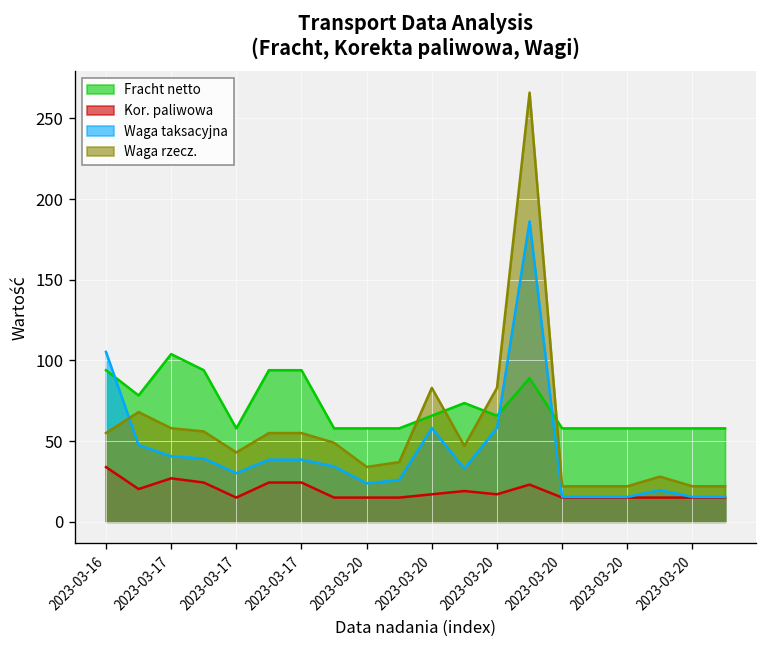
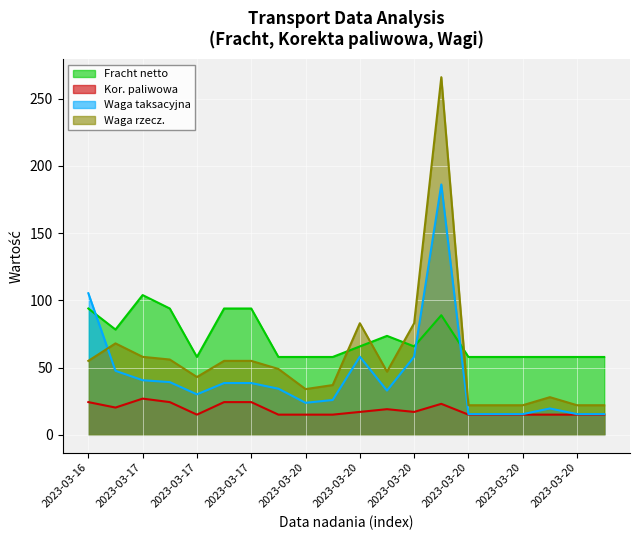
Kor. paliwowa, 2023-03-16: 34 -> 24
